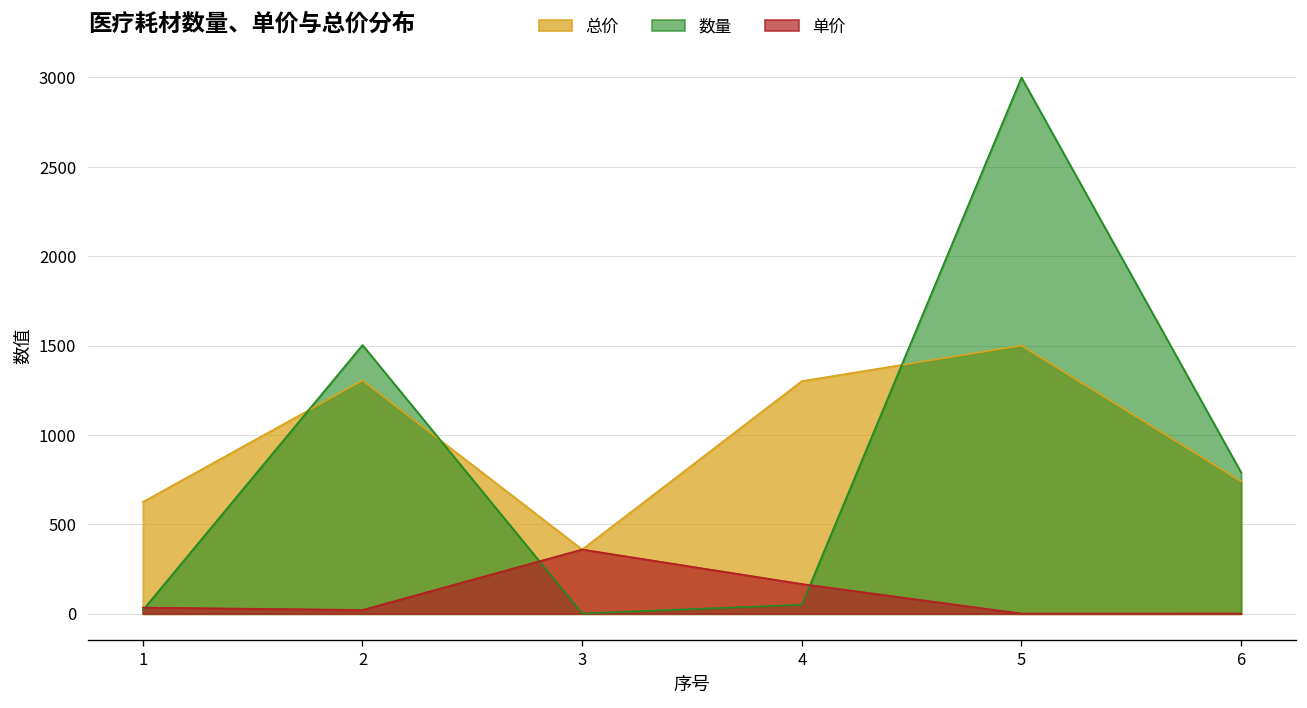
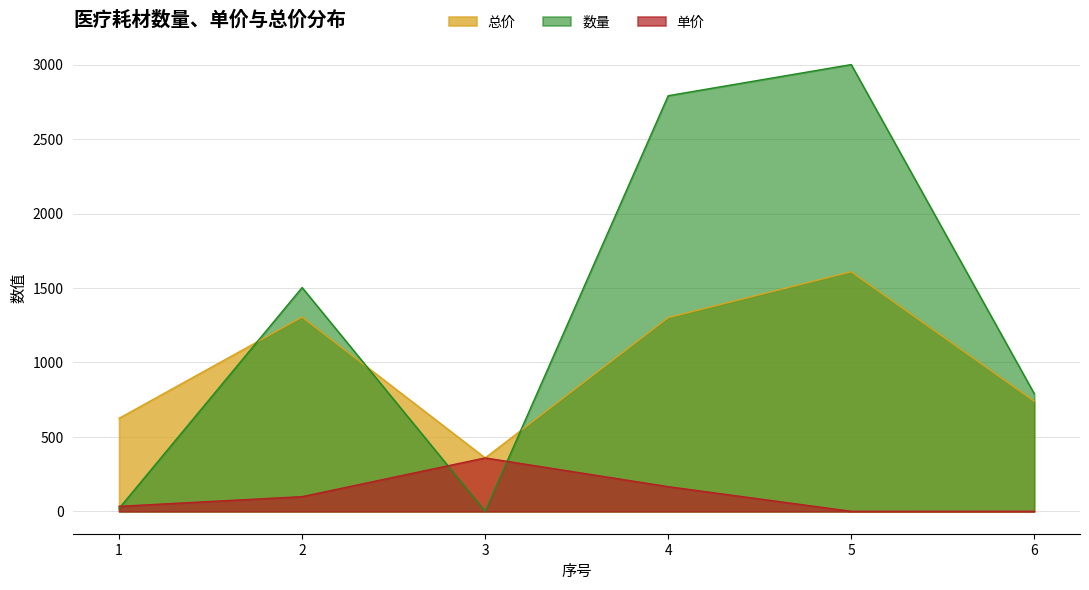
单价, 2: 20 -> 100
数量, 4: 50 -> 2790
总价, 5: 1500 -> 1610
